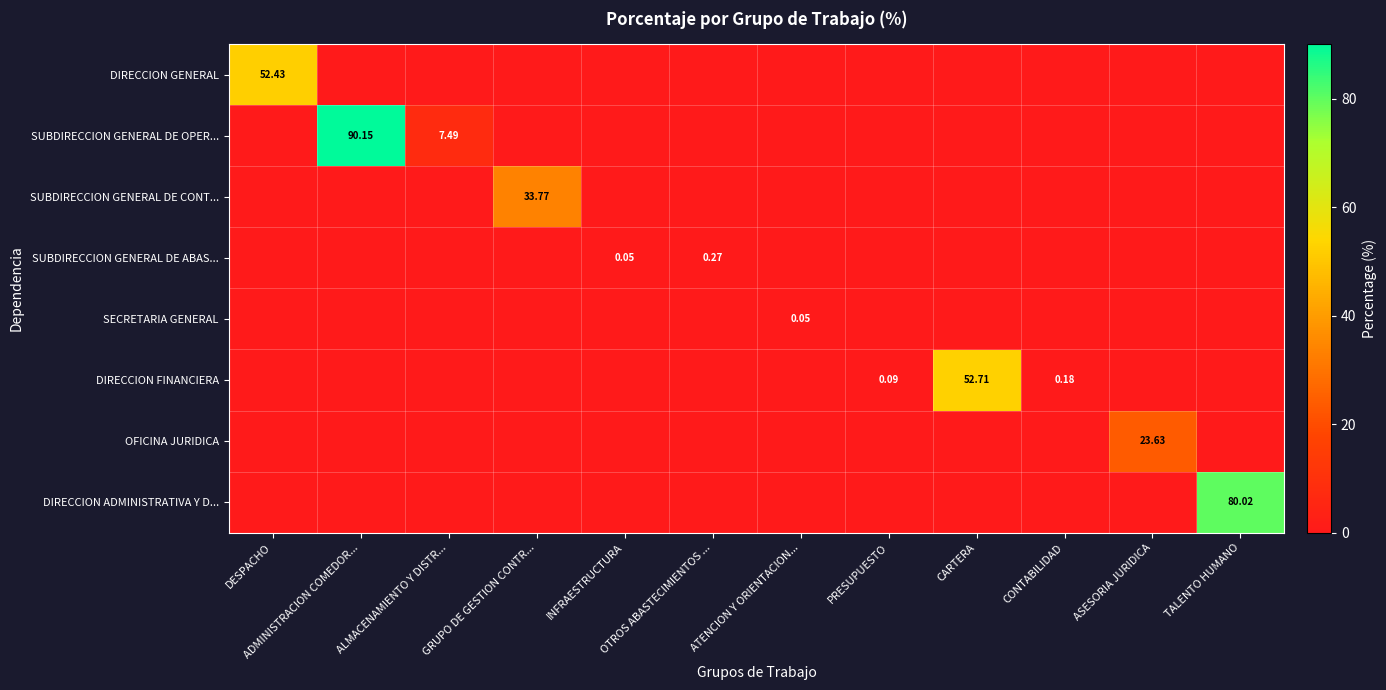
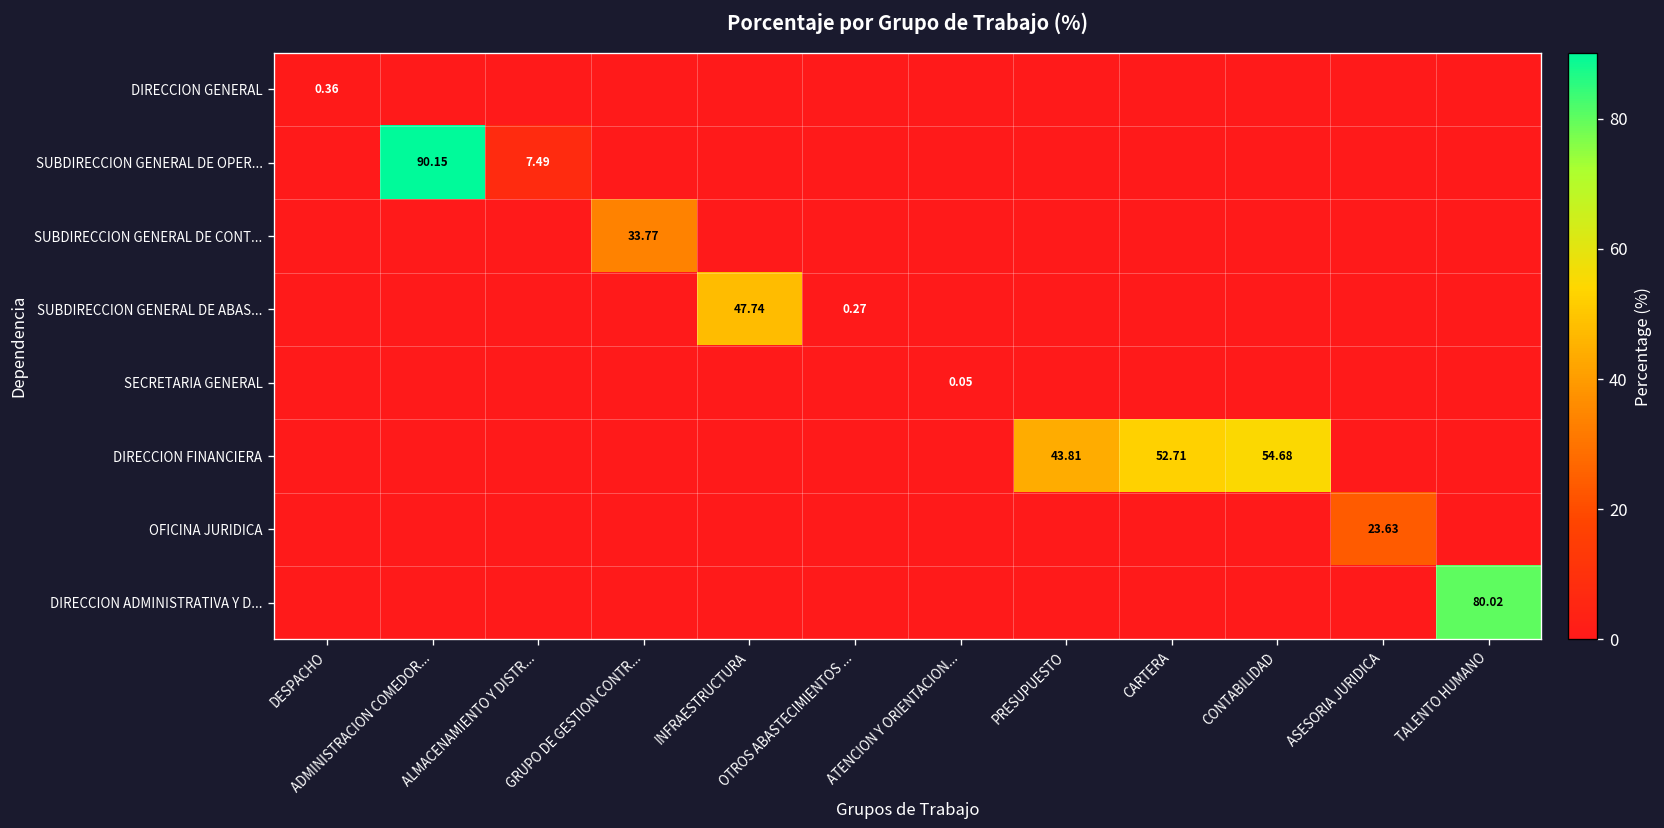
DIRECCION GENERAL, DESPACHO: 52.43 -> 0.36
SUBDIRECCION GENERAL DE ABAS..., INFRAESTRUCTURA: 0.05 -> 47.74
DIRECCION FINANCIERA, PRESUPUESTO: 0.09 -> 43.81
DIRECCION FINANCIERA, CONTABILIDAD: 0.18 -> 54.68
